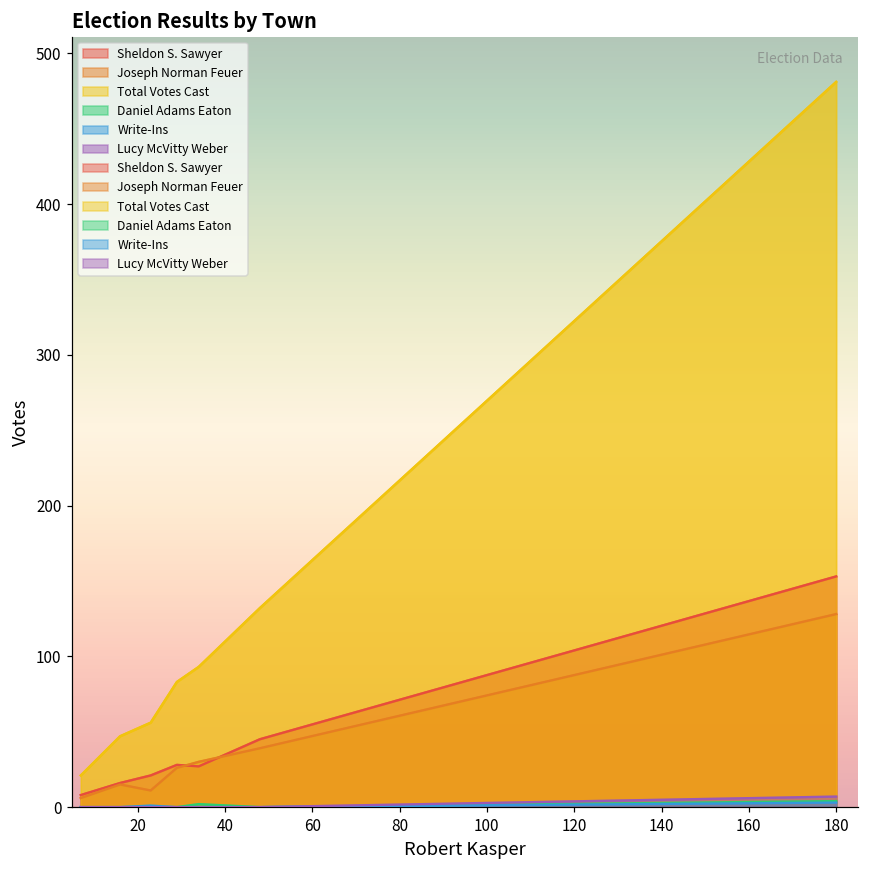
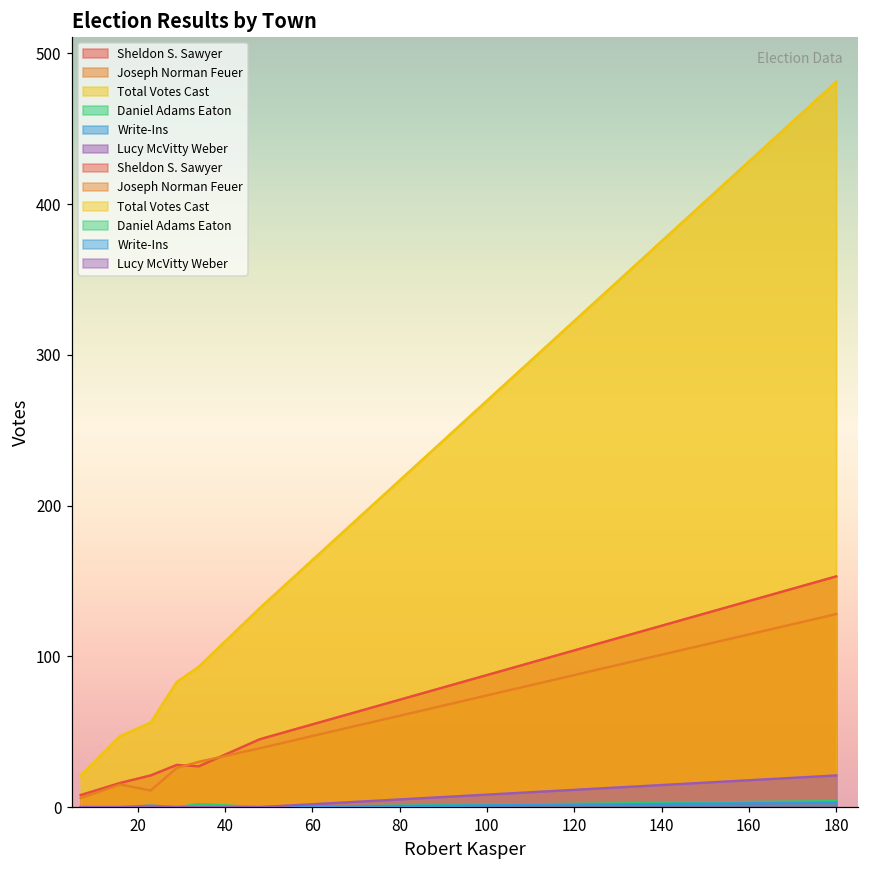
Lucy McVitty Weber, 180: 7 -> 21
